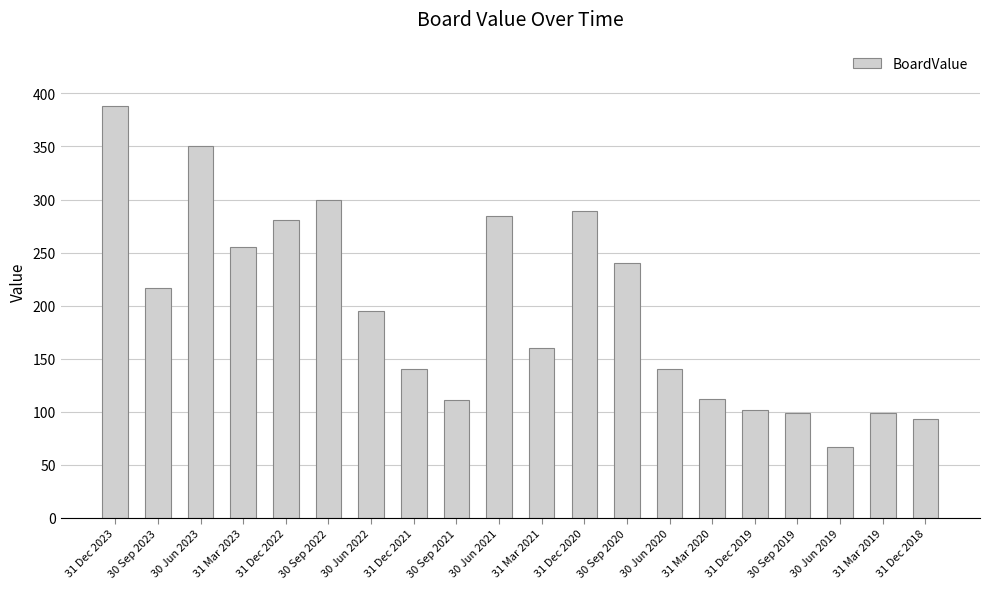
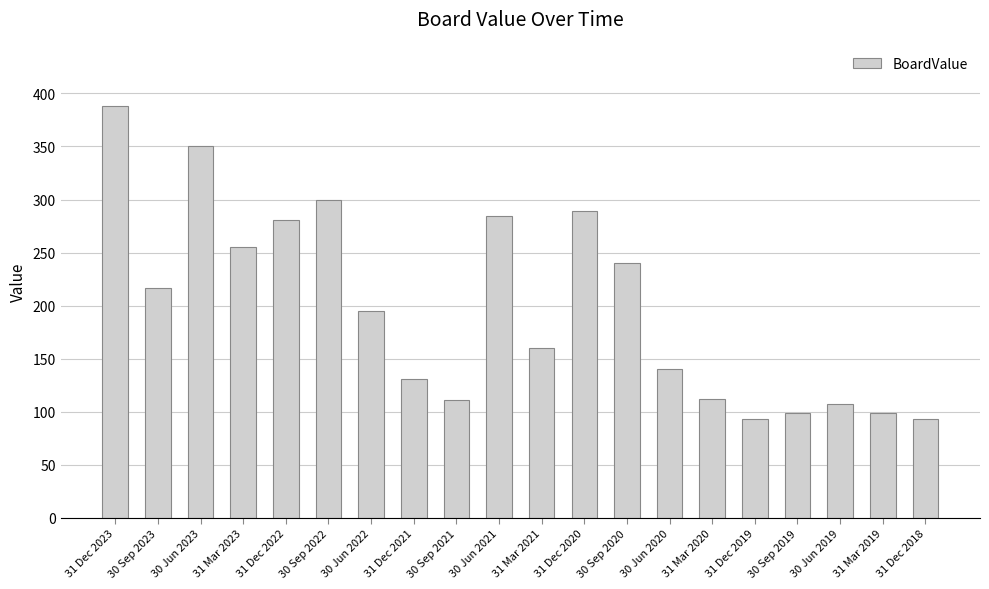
31 Dec 2021: 140 -> 130
31 Dec 2019: 102 -> 94
30 Jun 2019: 67 -> 107
